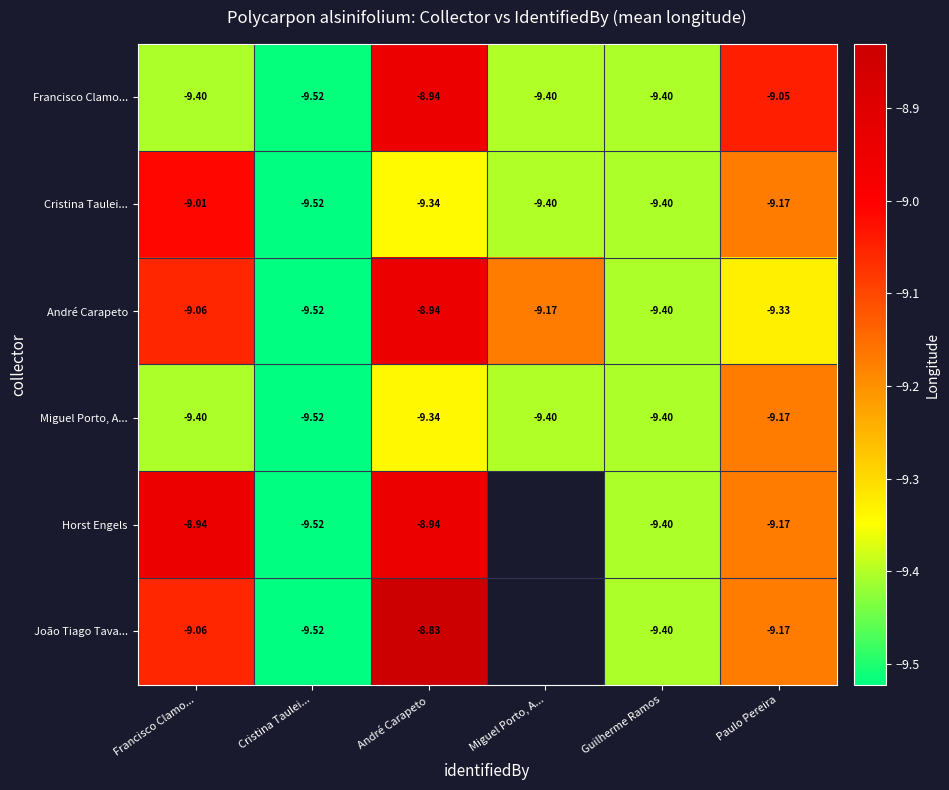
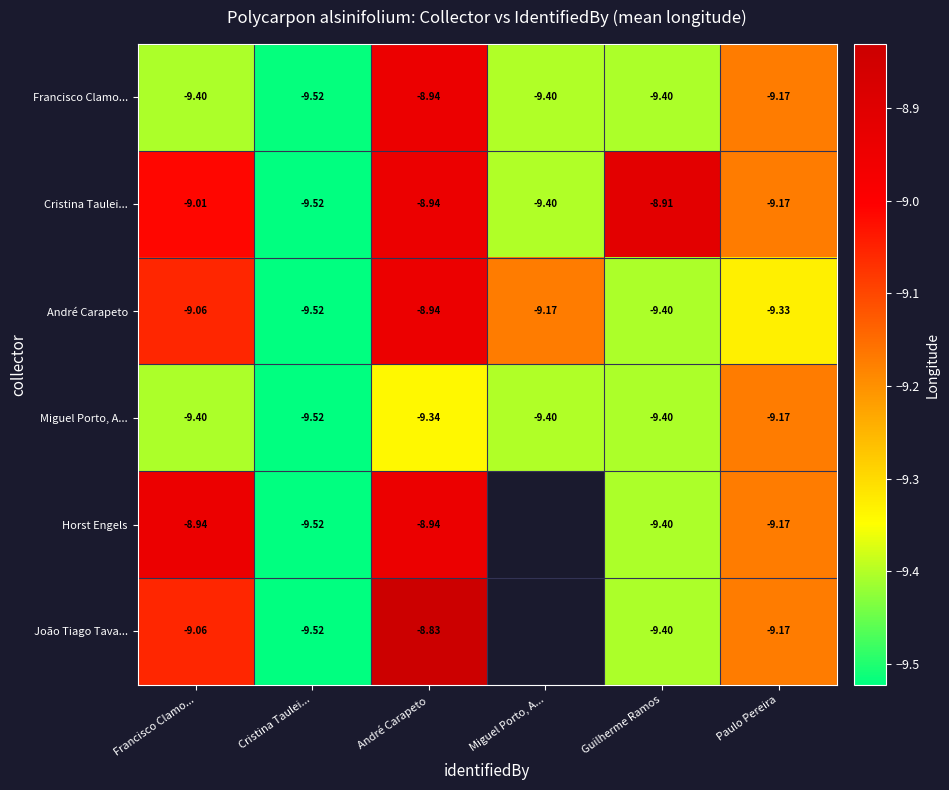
Francisco Clamo..., Paulo Pereira: -9.05 -> -9.17
Cristina Taulei..., André Carapeto: -9.34 -> -8.94
Cristina Taulei..., Guilherme Ramos: -9.40 -> -8.91
